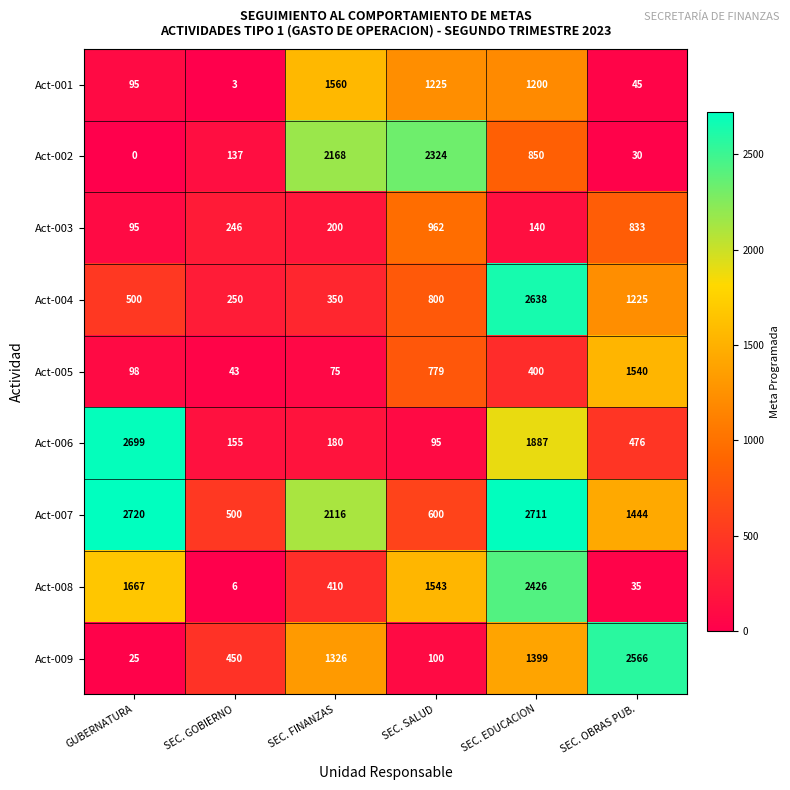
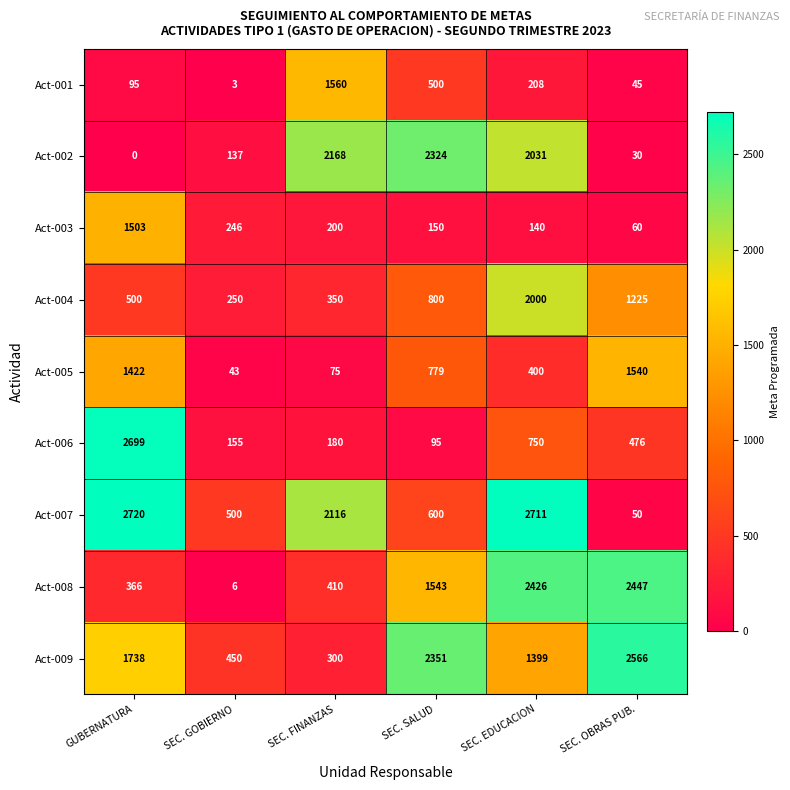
Act-001, SEC. SALUD: 1225 -> 500
Act-001, SEC. EDUCACION: 1200 -> 208
Act-002, SEC. EDUCACION: 850 -> 2031
Act-003, GUBERNATURA: 95 -> 1503
Act-003, SEC. SALUD: 962 -> 150
Act-003, SEC. OBRAS PUB.: 833 -> 60
Act-004, SEC. EDUCACION: 2638 -> 2000
Act-005, GUBERNATURA: 98 -> 1422
Act-006, SEC. EDUCACION: 1887 -> 750
Act-007, SEC. OBRAS PUB.: 1444 -> 50
Act-008, GUBERNATURA: 1667 -> 366
Act-008, SEC. OBRAS PUB.: 35 -> 2447
Act-009, GUBERNATURA: 25 -> 1738
Act-009, SEC. FINANZAS: 1326 -> 300
Act-009, SEC. SALUD: 100 -> 2351
